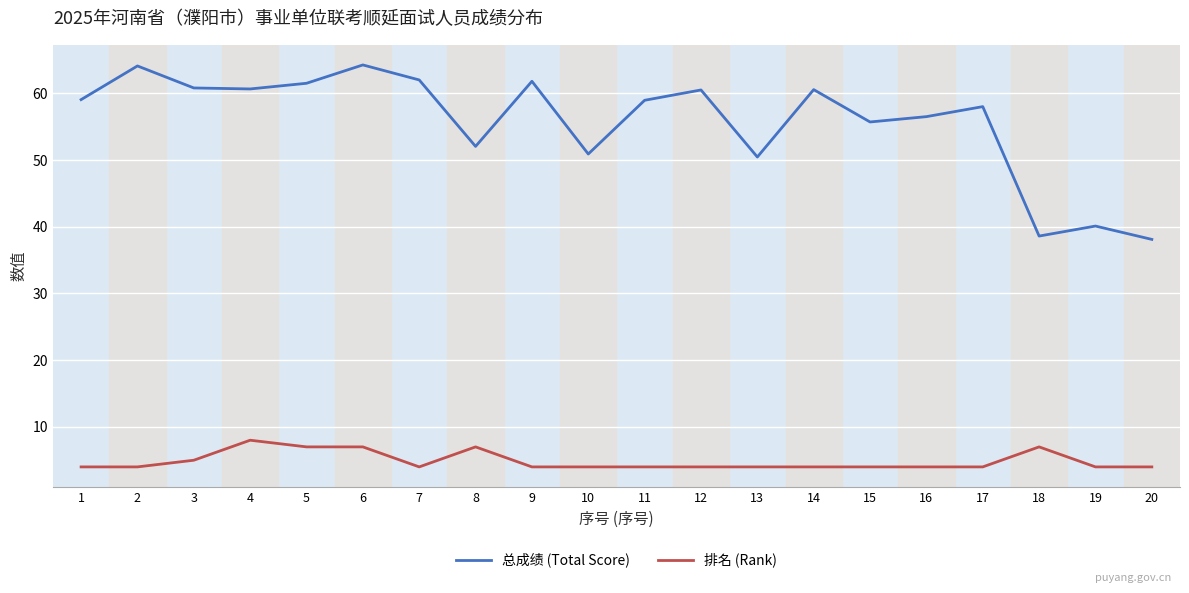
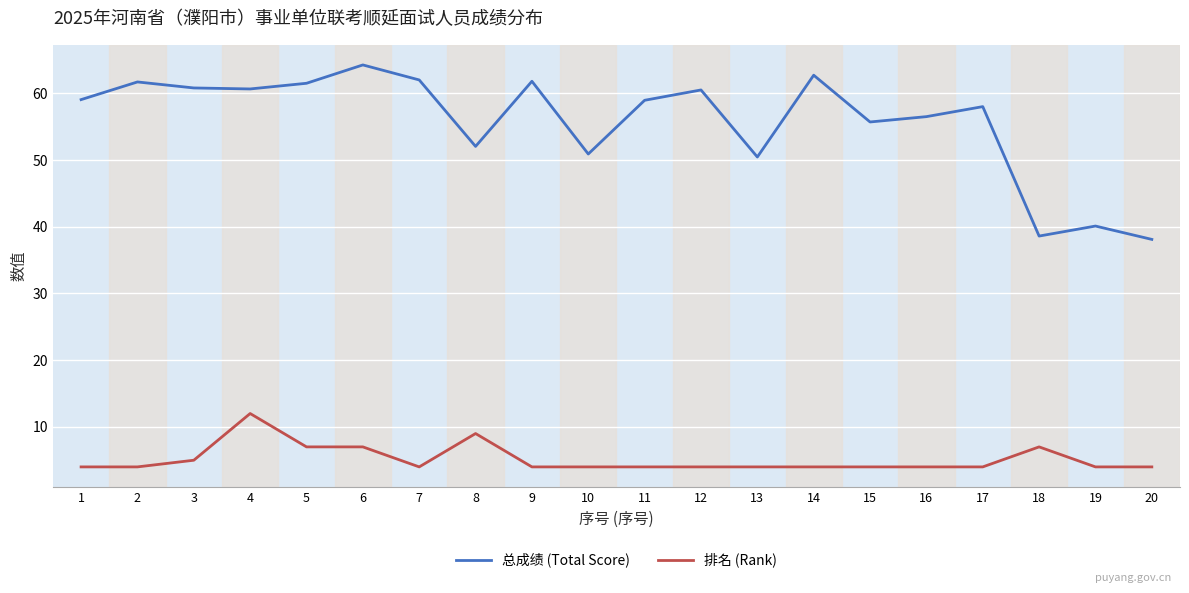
总成绩 (Total Score), 2: 64 -> 62
排名 (Rank), 4: 8 -> 12
排名 (Rank), 8: 7 -> 9
总成绩 (Total Score), 14: 61 -> 63
